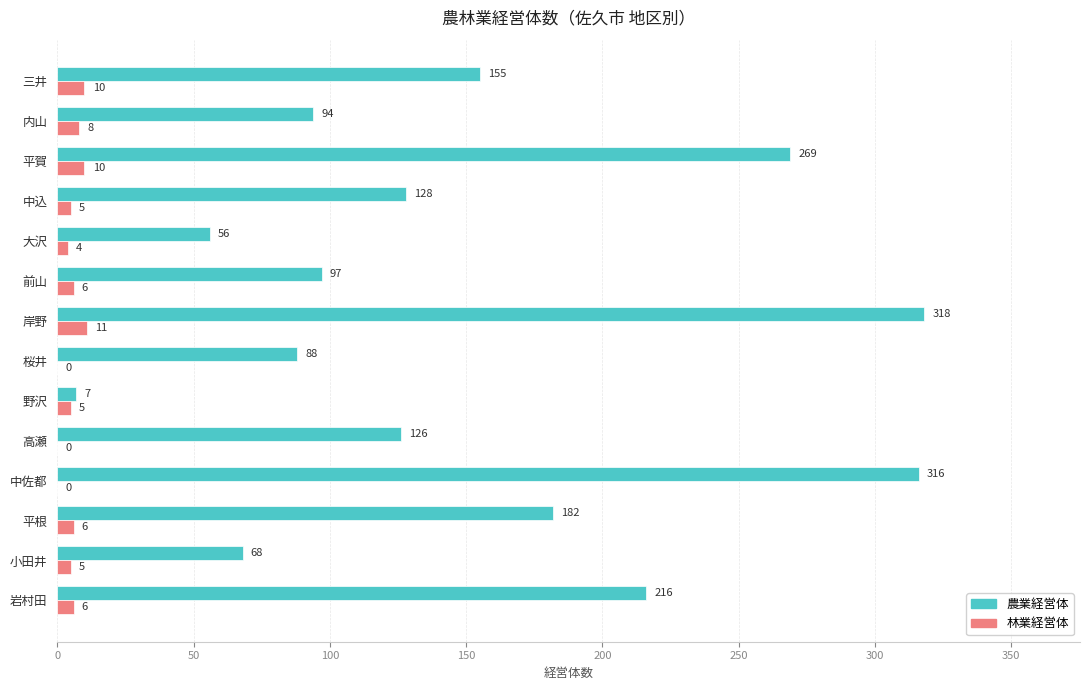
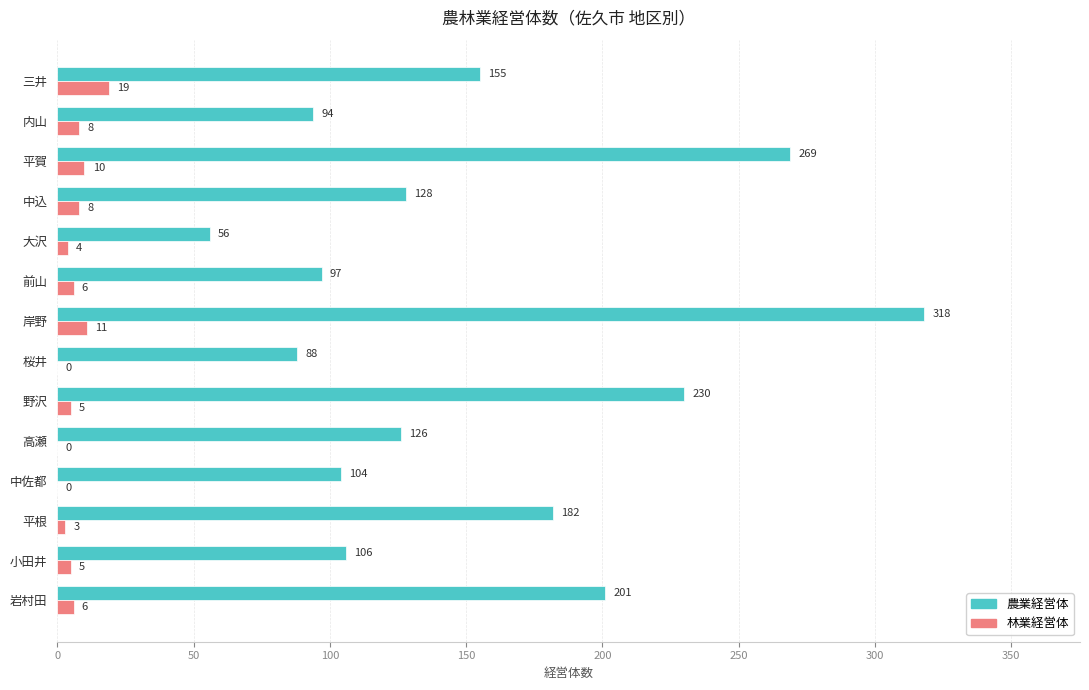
林業経営体, 三井: 10 -> 19
林業経営体, 中込: 5 -> 8
農業経営体, 野沢: 7 -> 230
農業経営体, 中佐都: 316 -> 104
林業経営体, 平根: 6 -> 3
農業経営体, 小田井: 68 -> 106
農業経営体, 岩村田: 216 -> 201
